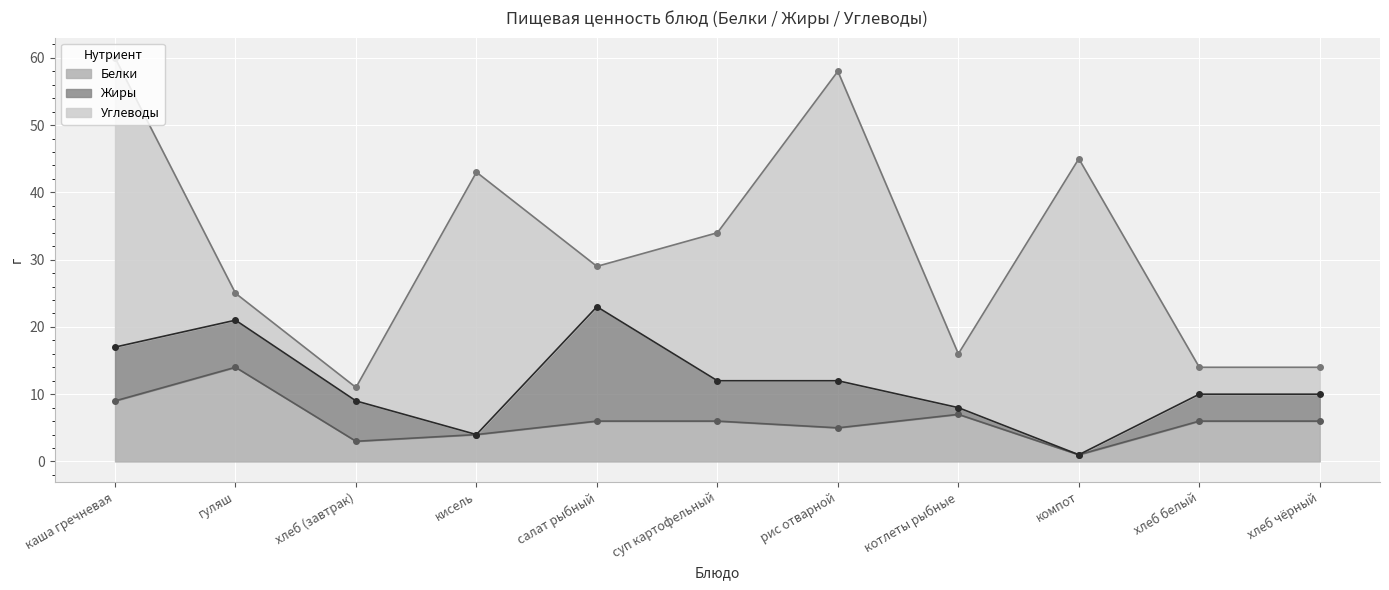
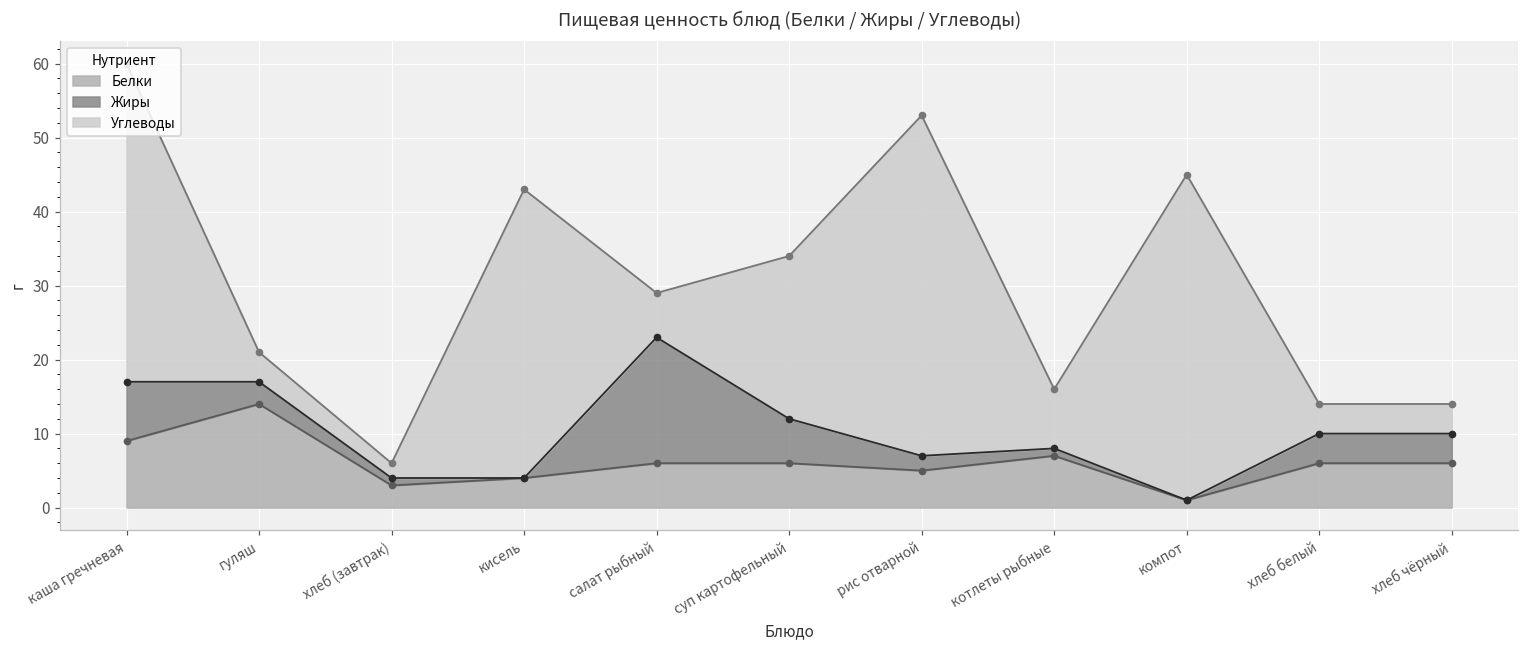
Жиры, гуляш: 7 -> 3
Жиры, хлеб (завтрак): 6 -> 1
Жиры, рис отварной: 7 -> 2
